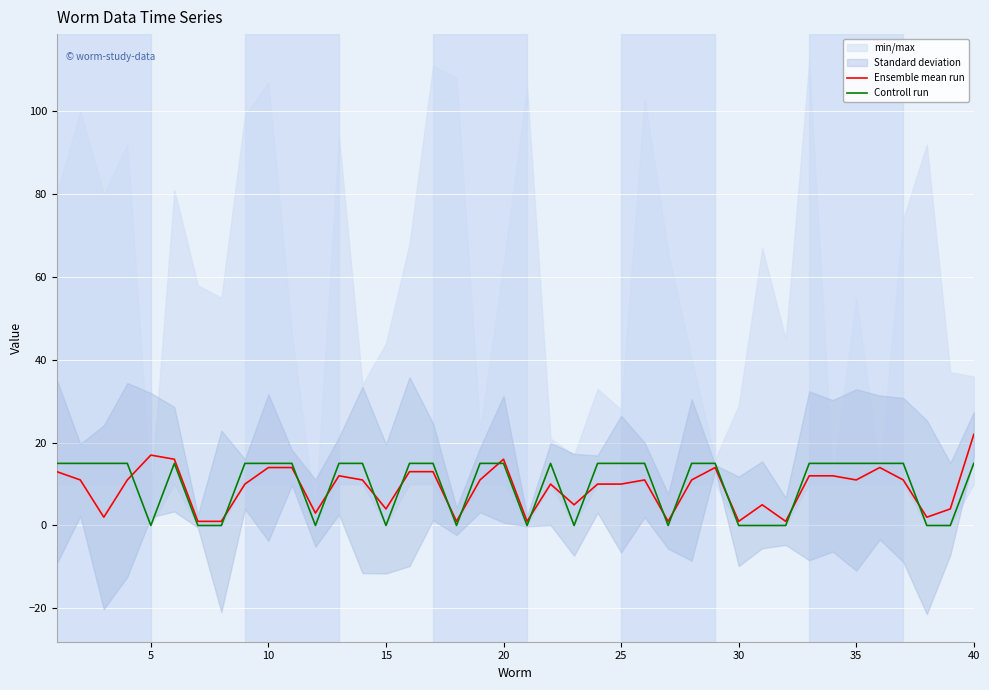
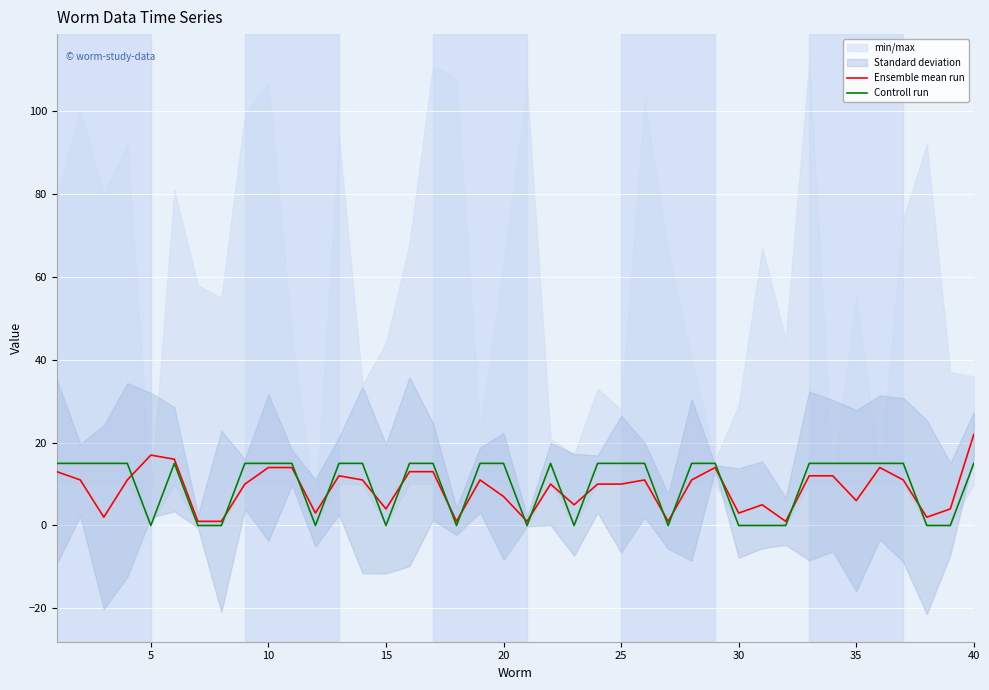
Ensemble mean run, 20: 16 -> 7
Ensemble mean run, 30: 1 -> 3
Ensemble mean run, 35: 11 -> 6
